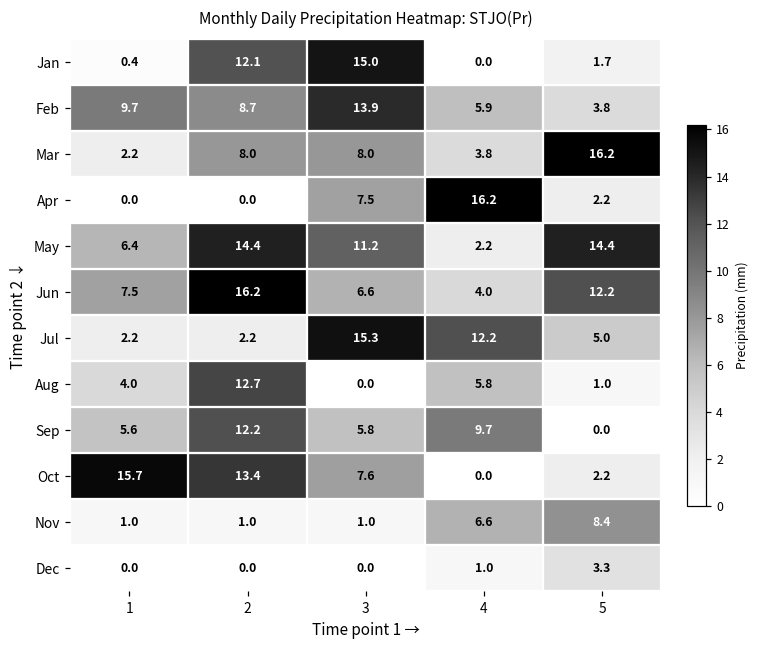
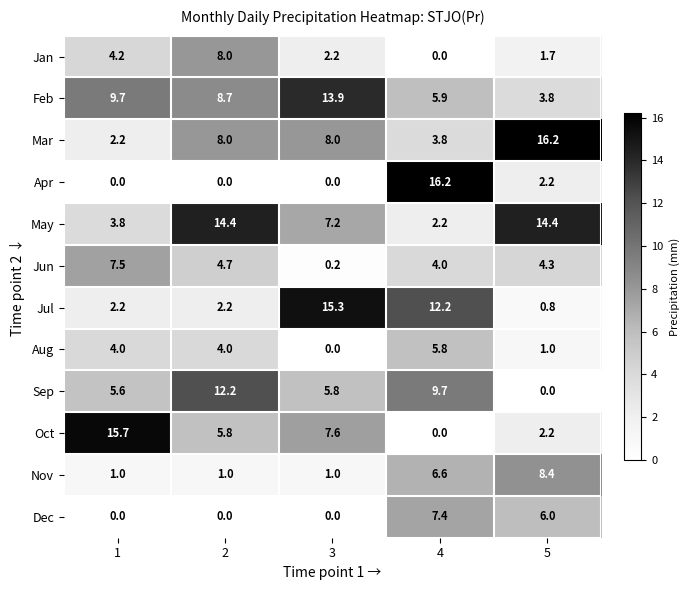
Jan, 1: 0.4 -> 4.2
Jan, 2: 12.1 -> 8.0
Jan, 3: 15.0 -> 2.2
Apr, 3: 7.5 -> 0.0
May, 1: 6.4 -> 3.8
May, 3: 11.2 -> 7.2
Jun, 2: 16.2 -> 4.7
Jun, 3: 6.6 -> 0.2
Jun, 5: 12.2 -> 4.3
Jul, 5: 5.0 -> 0.8
Aug, 2: 12.7 -> 4.0
Oct, 2: 13.4 -> 5.8
Dec, 4: 1.0 -> 7.4
Dec, 5: 3.3 -> 6.0
